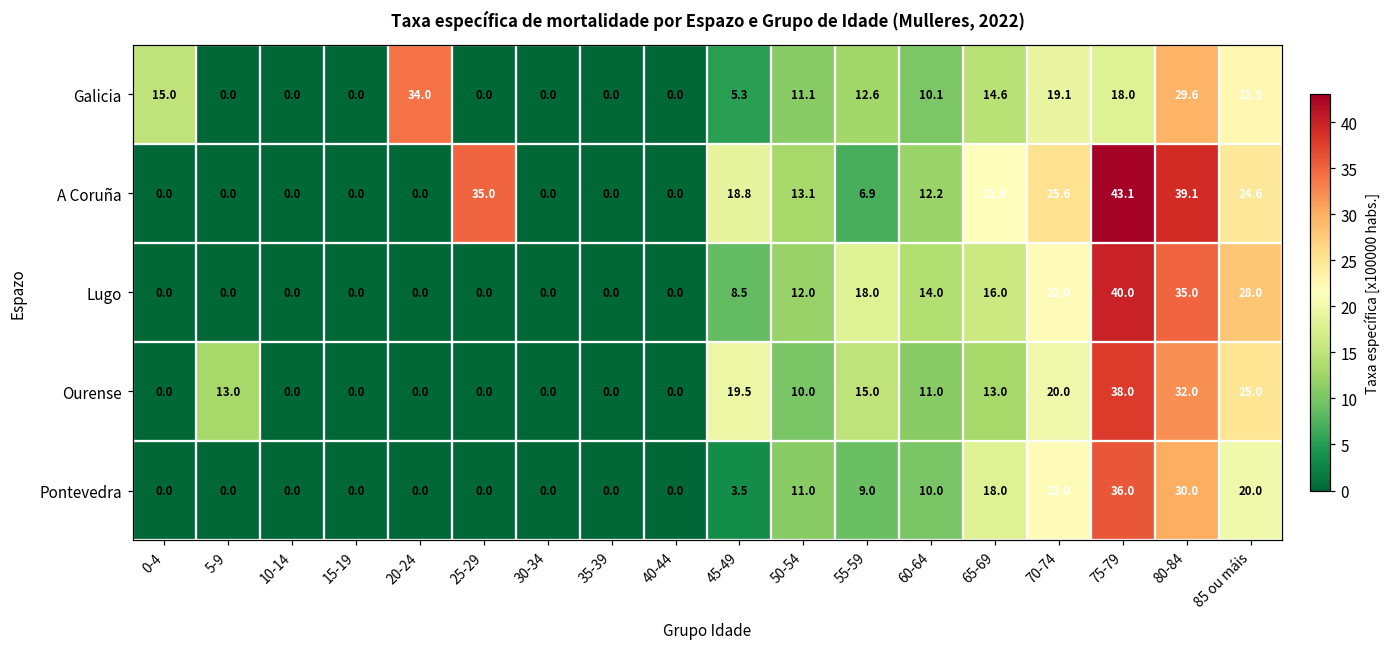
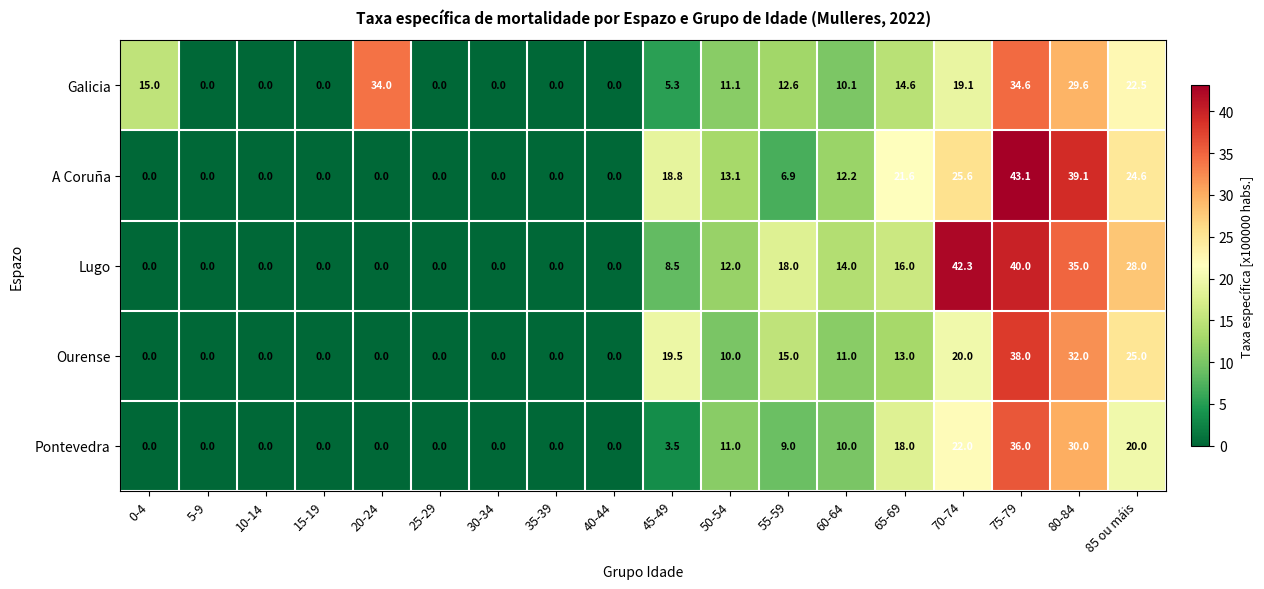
Galicia, 75-79: 18.0 -> 34.6
A Coruña, 25-29: 35.0 -> 0.0
Lugo, 70-74: 22.0 -> 42.3
Ourense, 5-9: 13.0 -> 0.0
